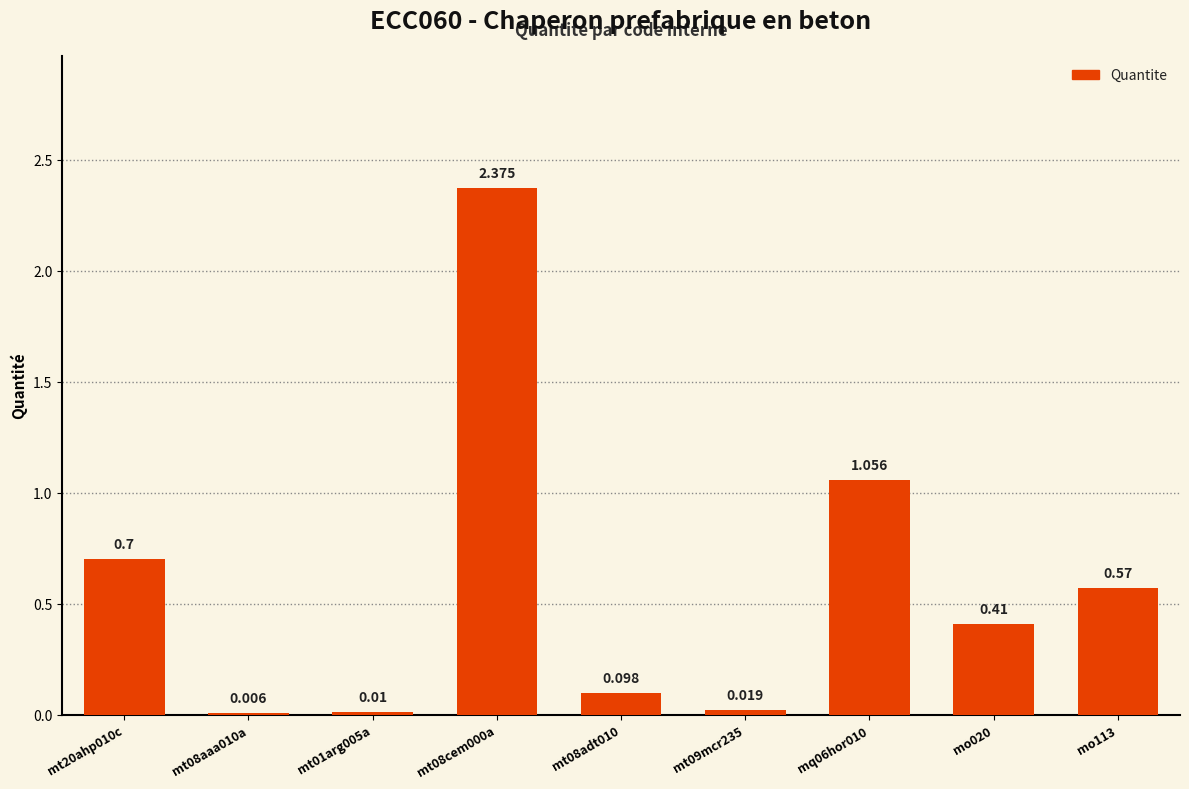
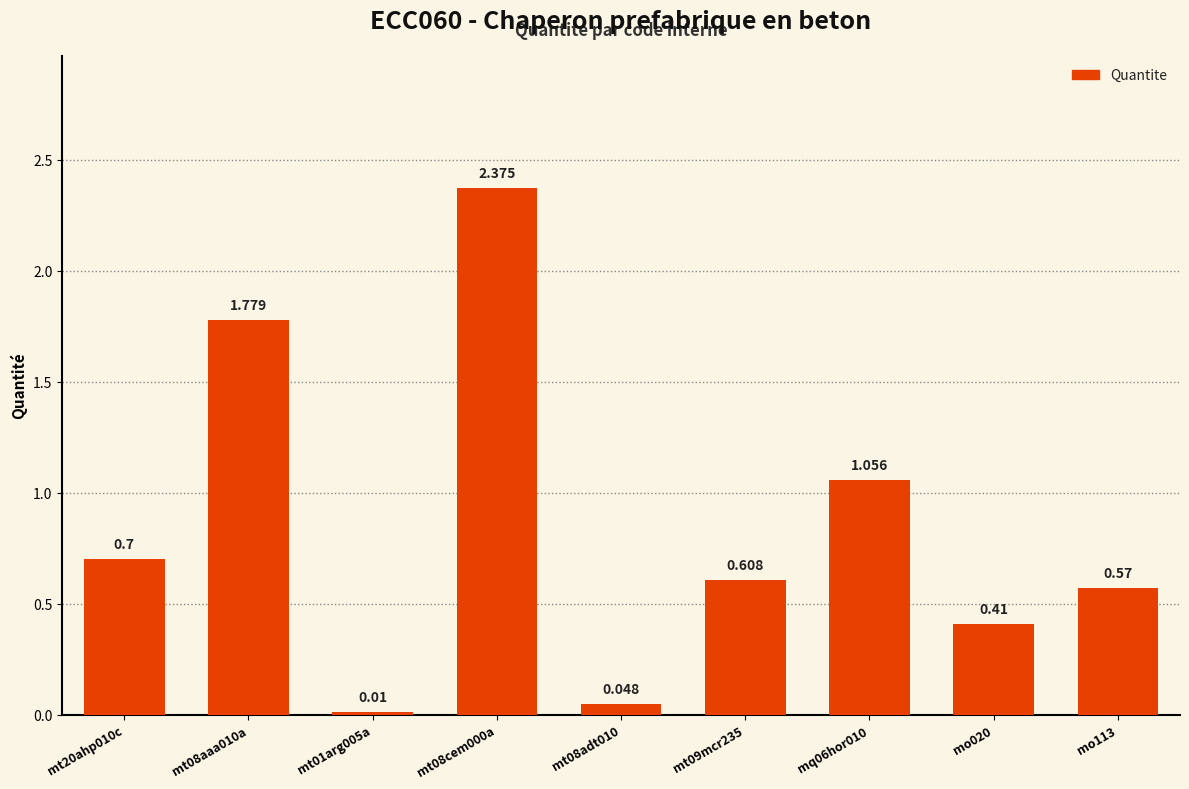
mt08aaa010a: 0.006 -> 1.779
mt08adt010: 0.098 -> 0.048
mt09mcr235: 0.019 -> 0.608
